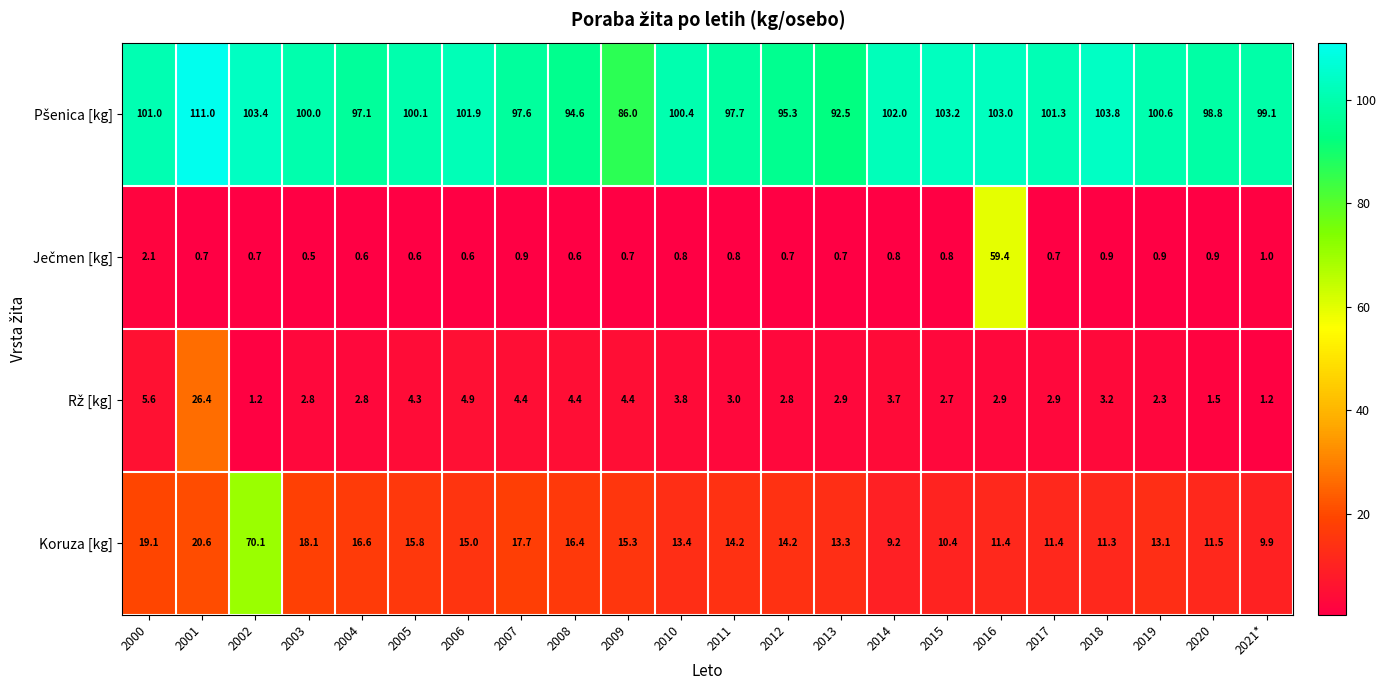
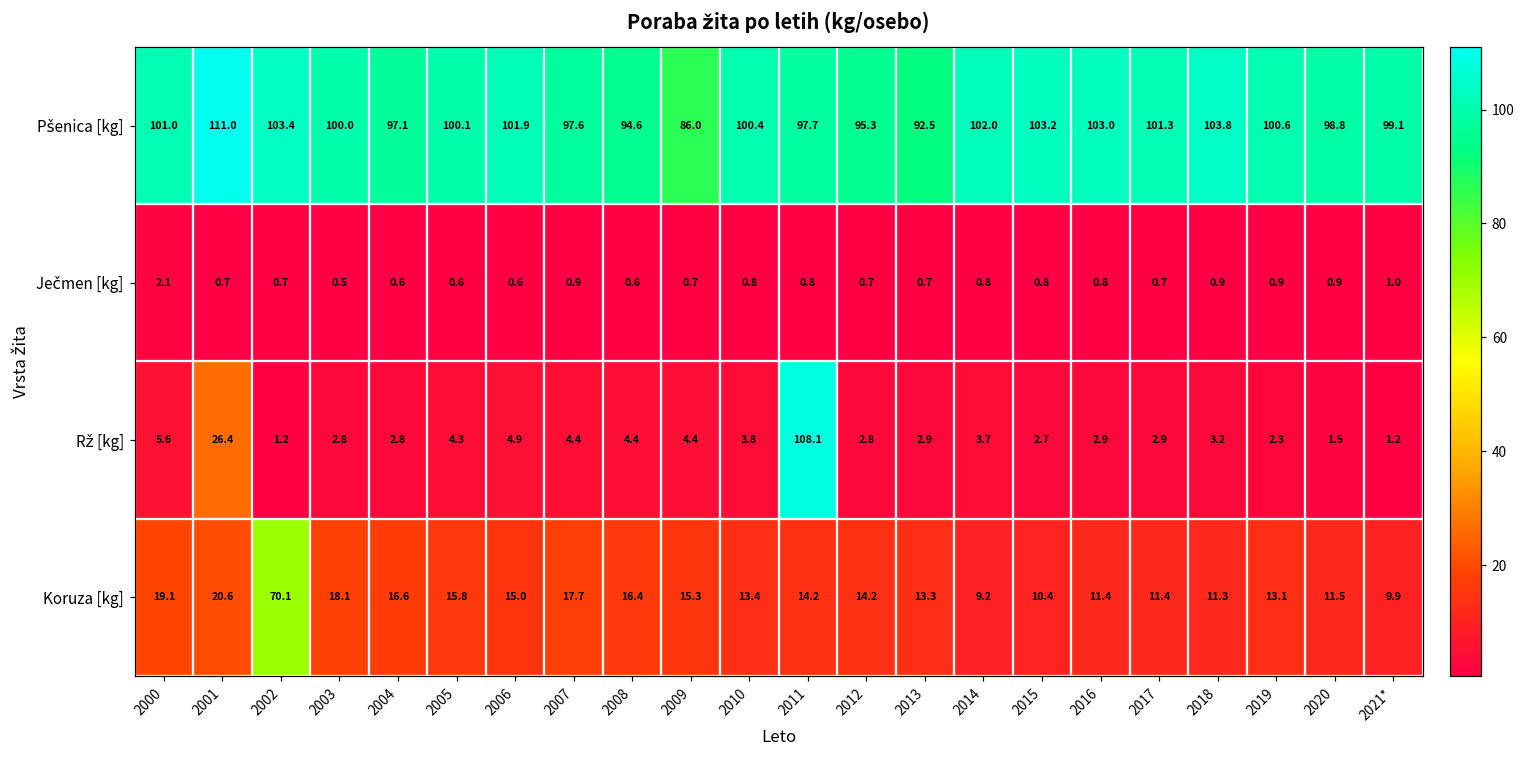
Ječmen [kg], 2016: 59.4 -> 0.8
Rž [kg], 2011: 3.0 -> 108.1
